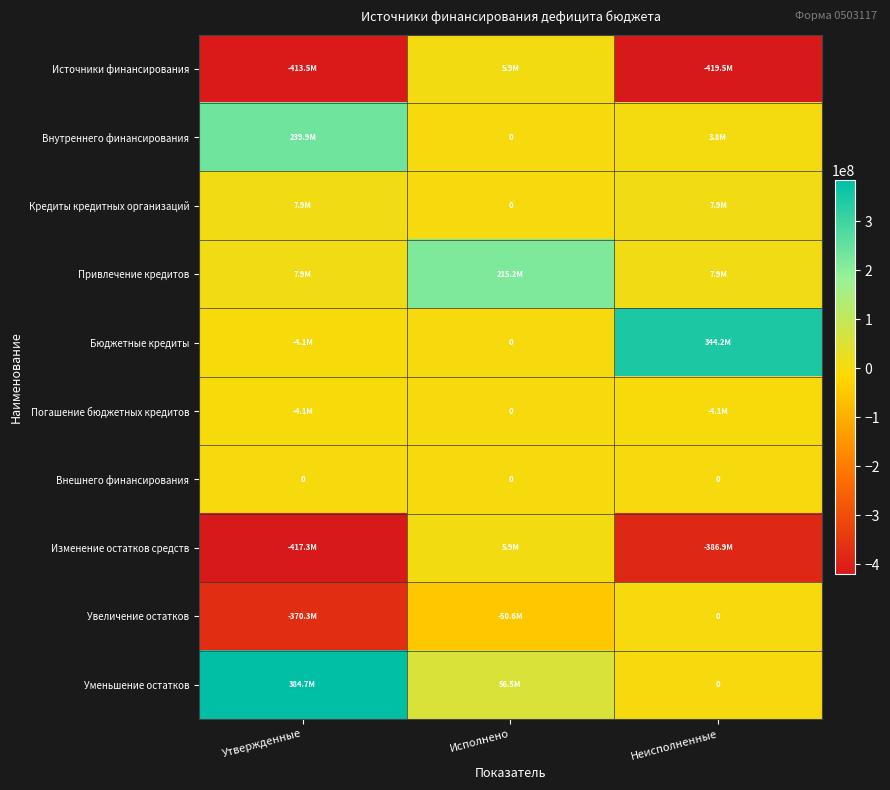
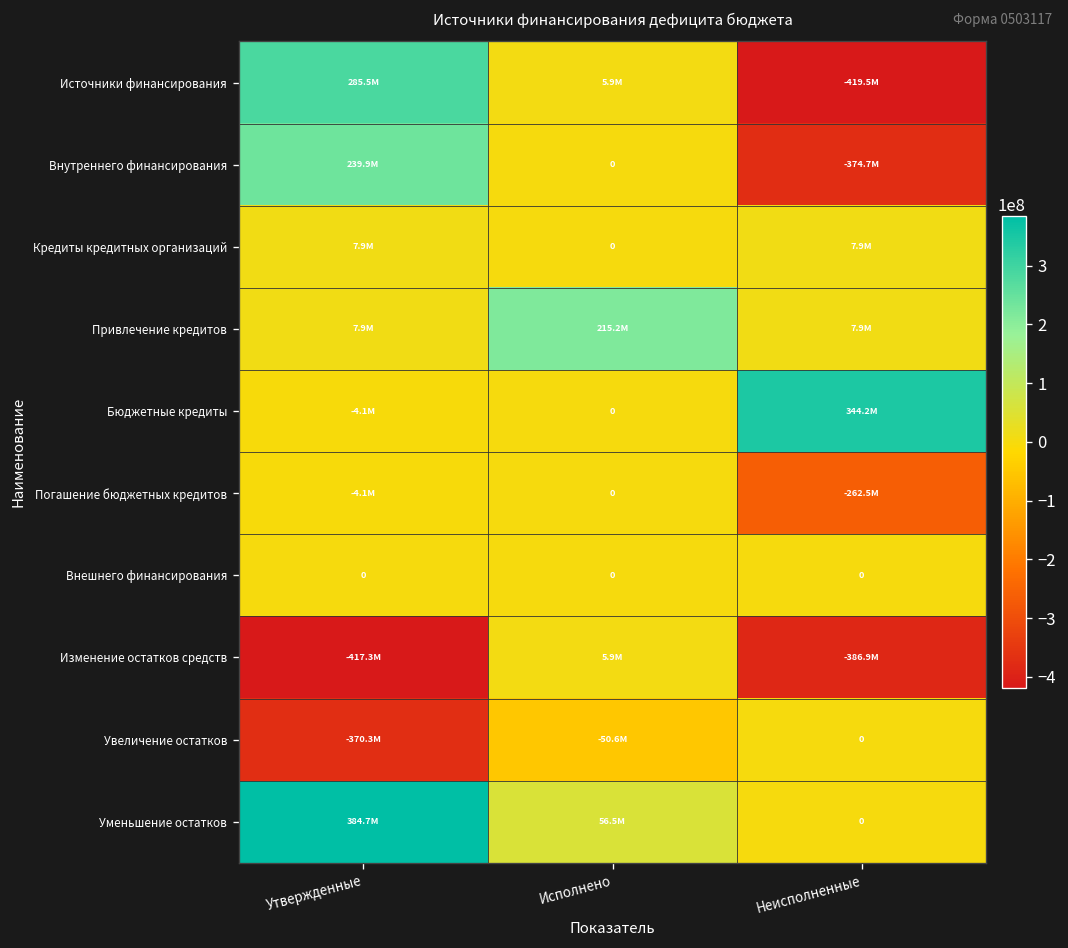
Источники финансирования, Утвержденные: -413.5M -> 285.5M
Внутреннего финансирования, Неисполненные: 3.8M -> -374.7M
Погашение бюджетных кредитов, Неисполненные: -4.1M -> -262.5M
